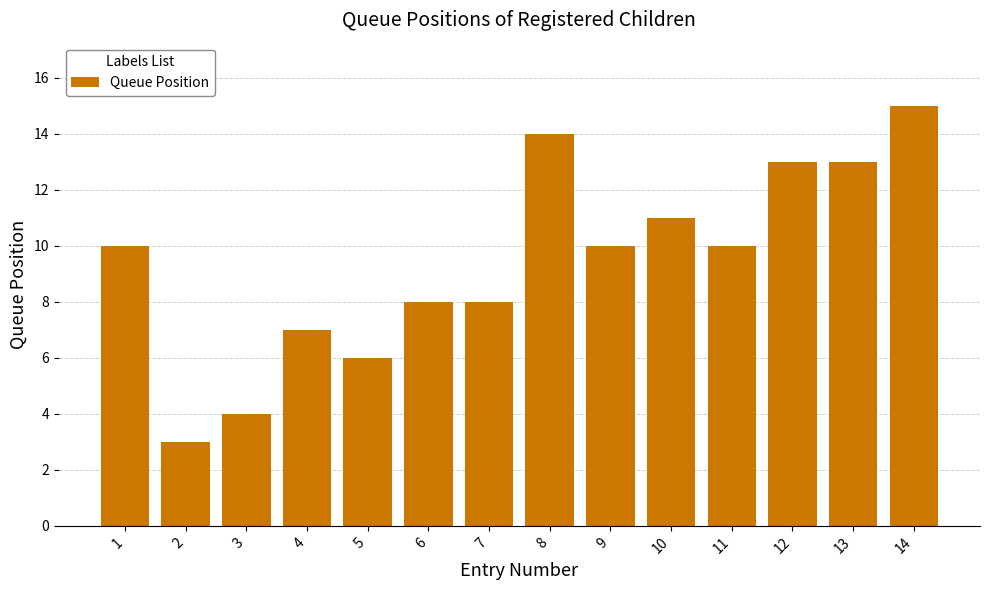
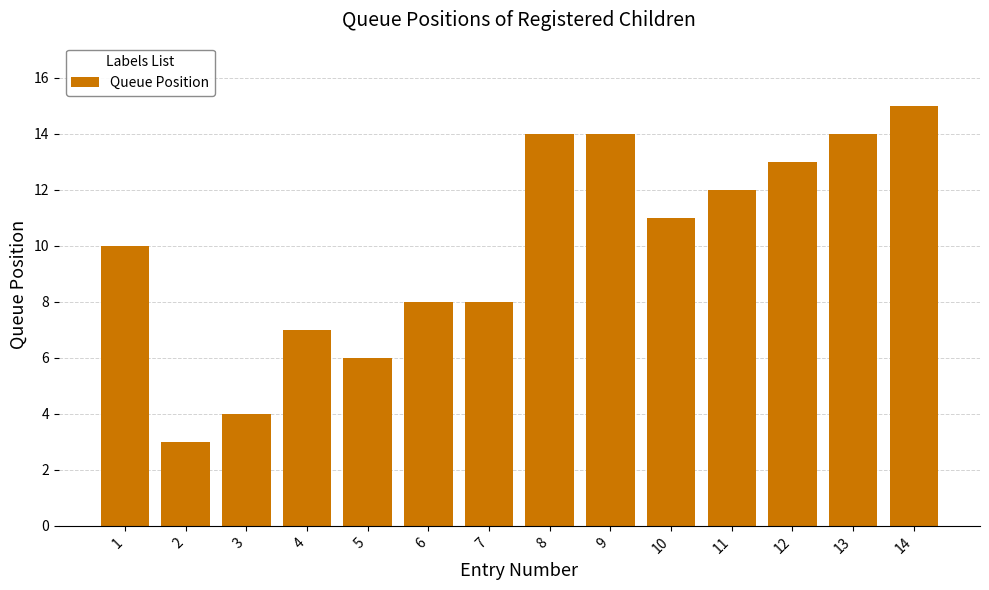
9: 10 -> 14
11: 10 -> 12
13: 13 -> 14
